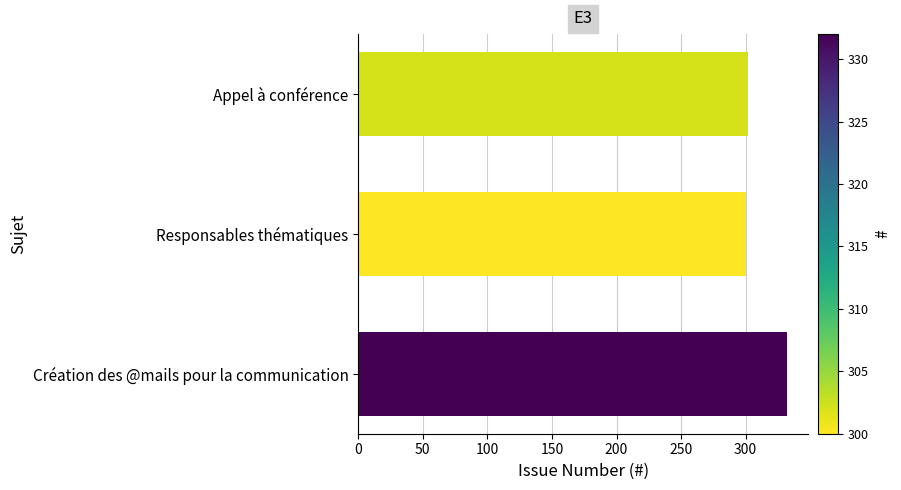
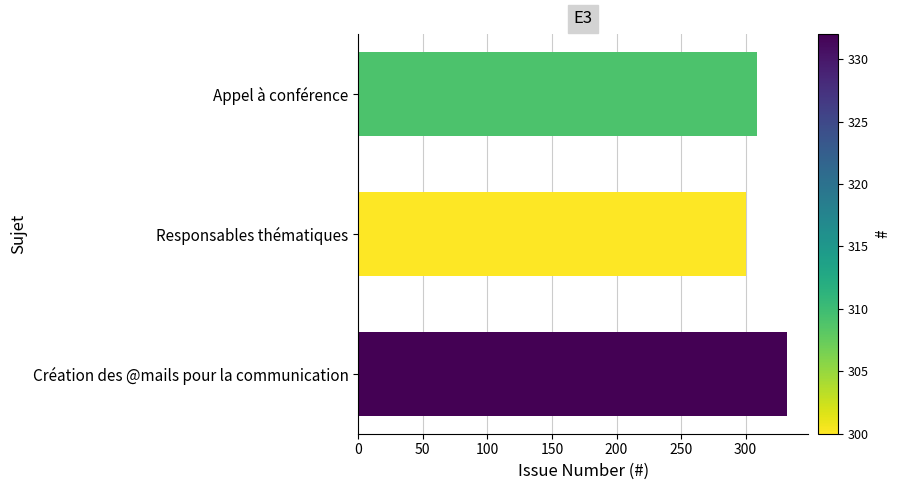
Appel à conférence: 302 -> 309
